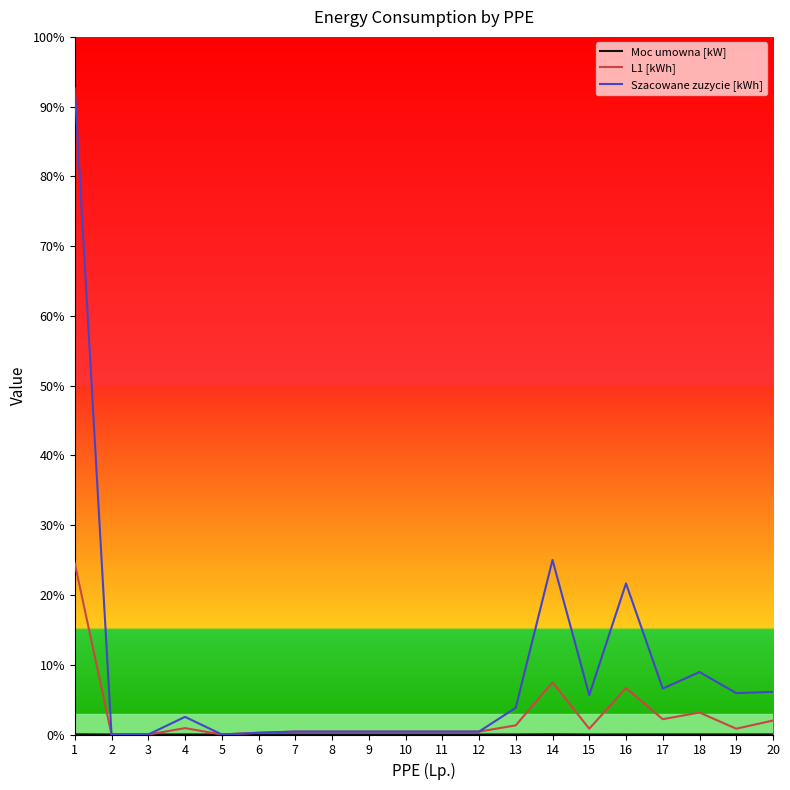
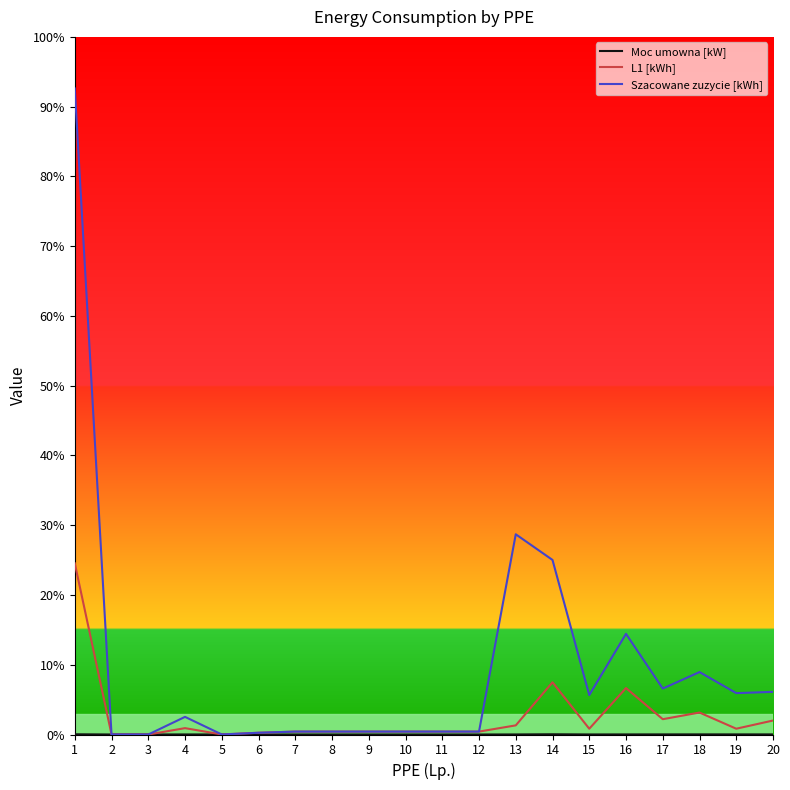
Szacowane zuzycie [kWh], 13: 4% -> 29%
Szacowane zuzycie [kWh], 16: 22% -> 14%
